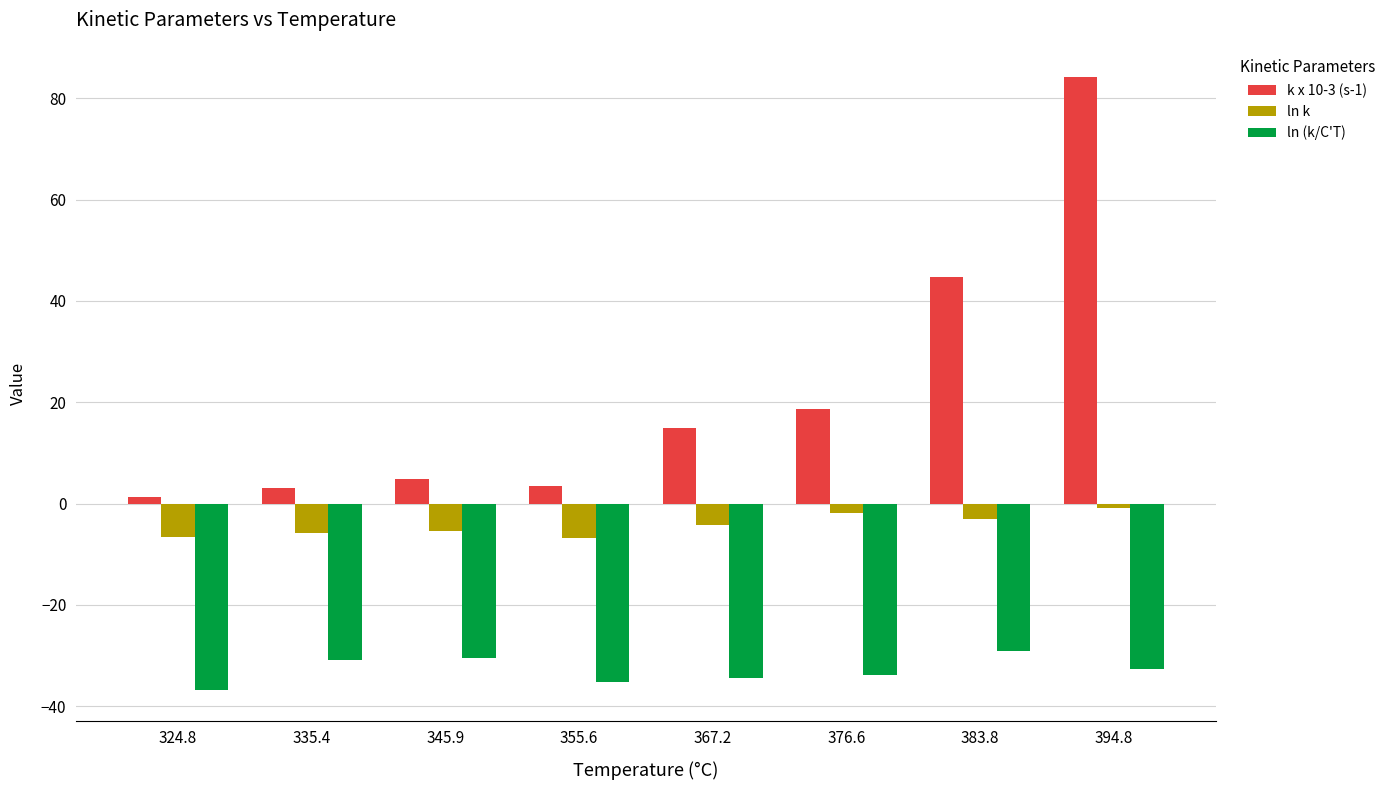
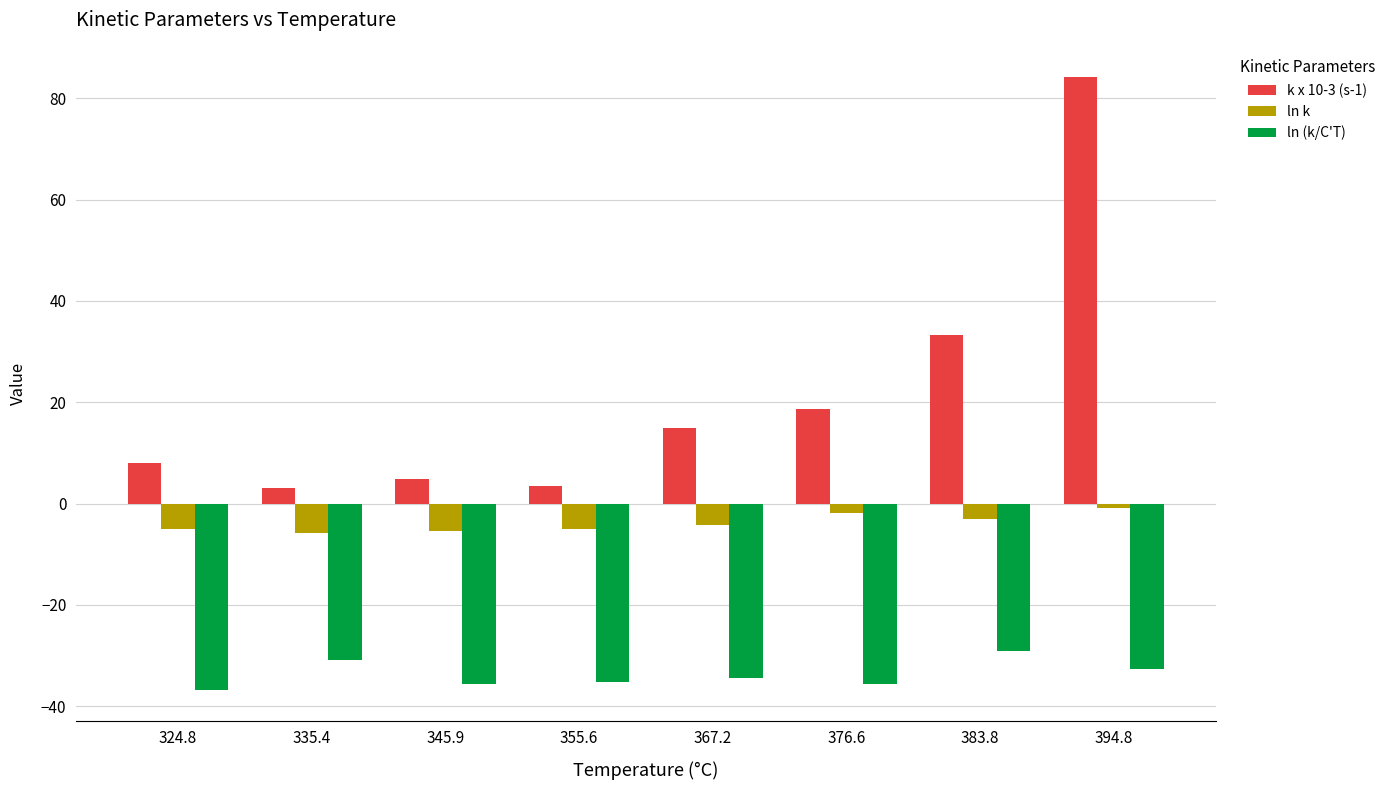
k x 10-3 (s-1), 324.8: 1 -> 8
ln k, 324.8: -7 -> -5
ln (k/C'T), 345.9: -31 -> -36
ln k, 355.6: -7 -> -5
ln (k/C'T), 376.6: -34 -> -36
k x 10-3 (s-1), 383.8: 45 -> 33
